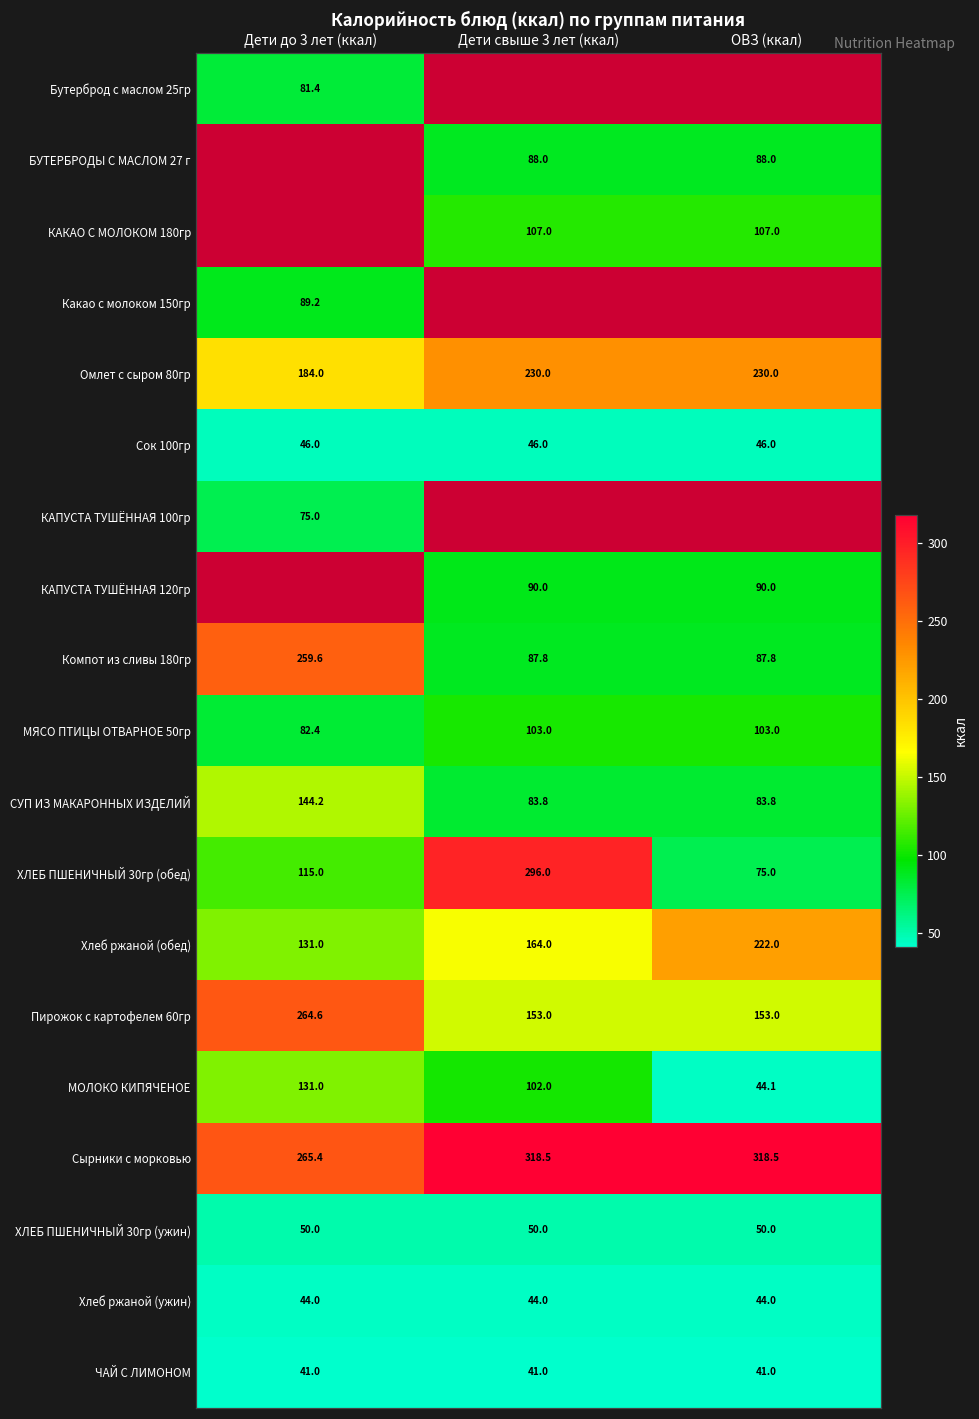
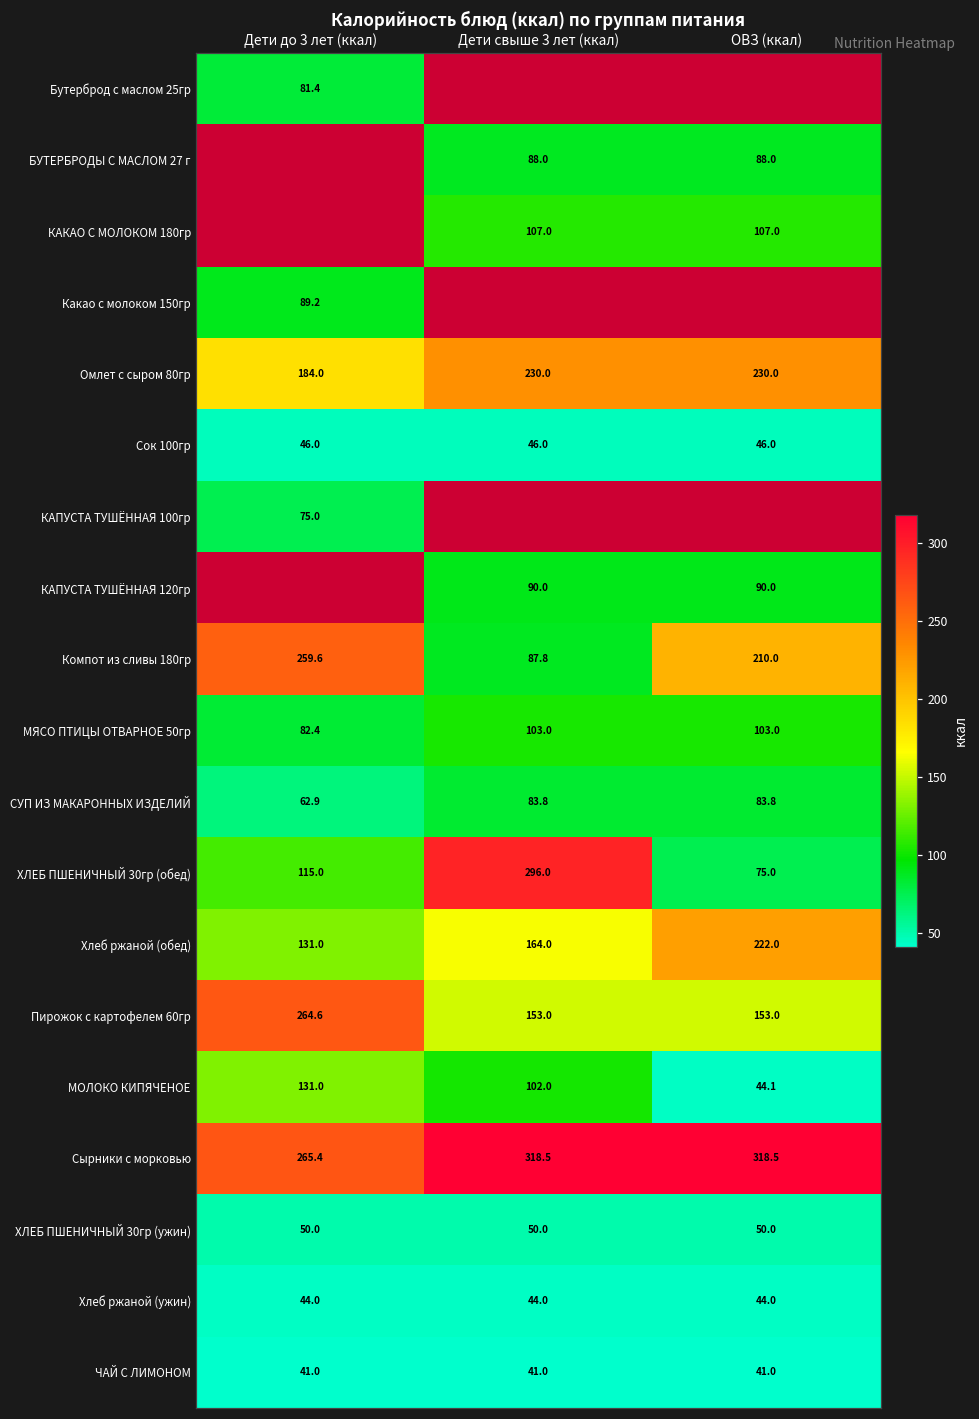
Компот из сливы 180гр, ОВЗ (ккал): 87.8 -> 210.0
СУП ИЗ МАКАРОННЫХ ИЗДЕЛИЙ, Дети до 3 лет (ккал): 144.2 -> 62.9
